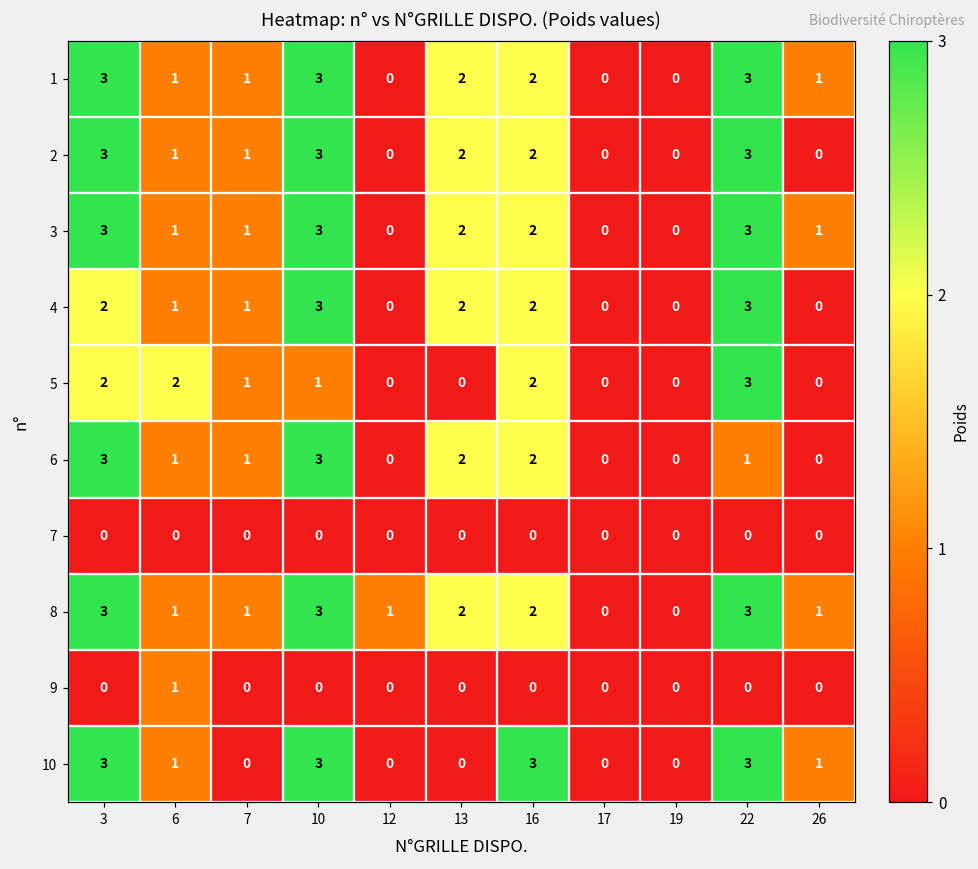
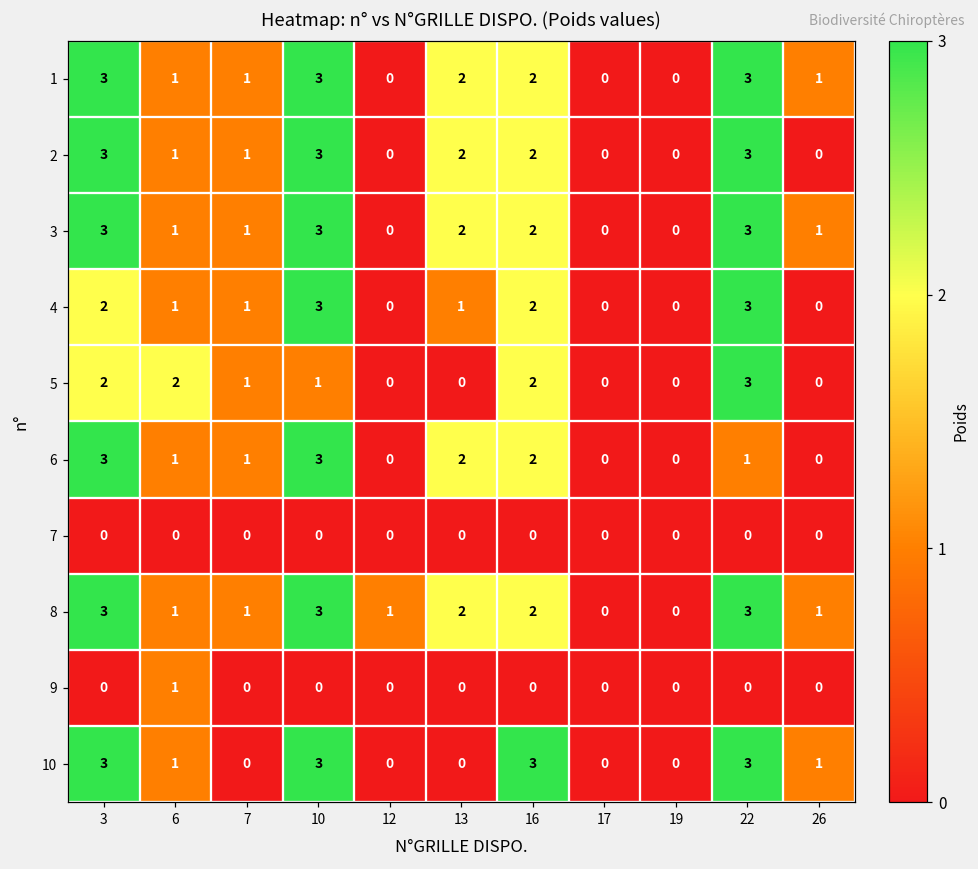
4, 13: 2 -> 1
